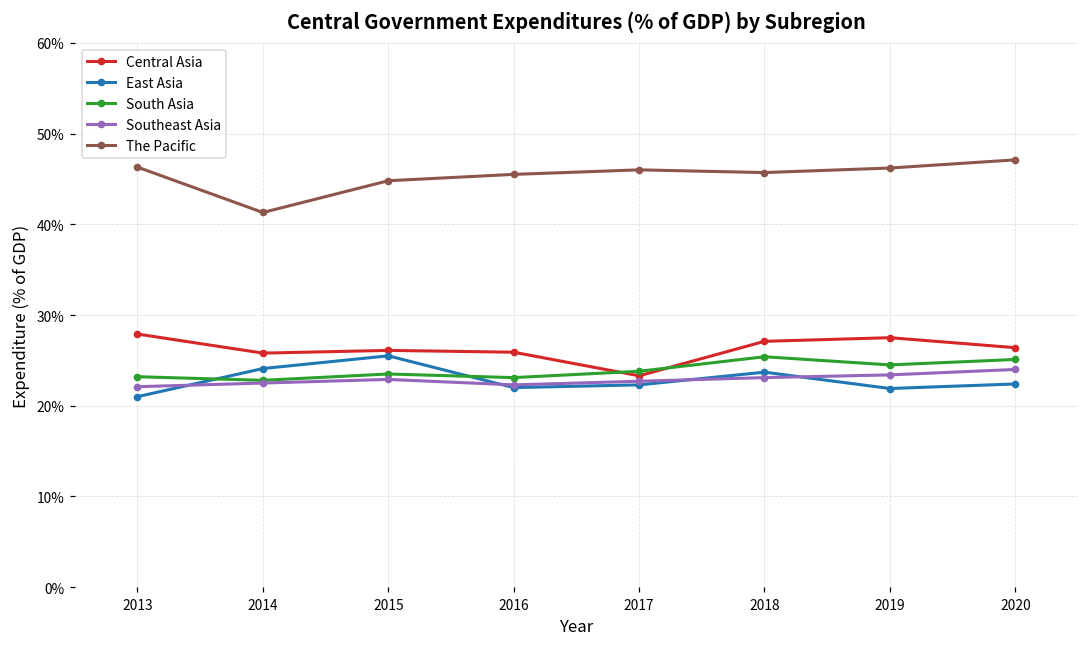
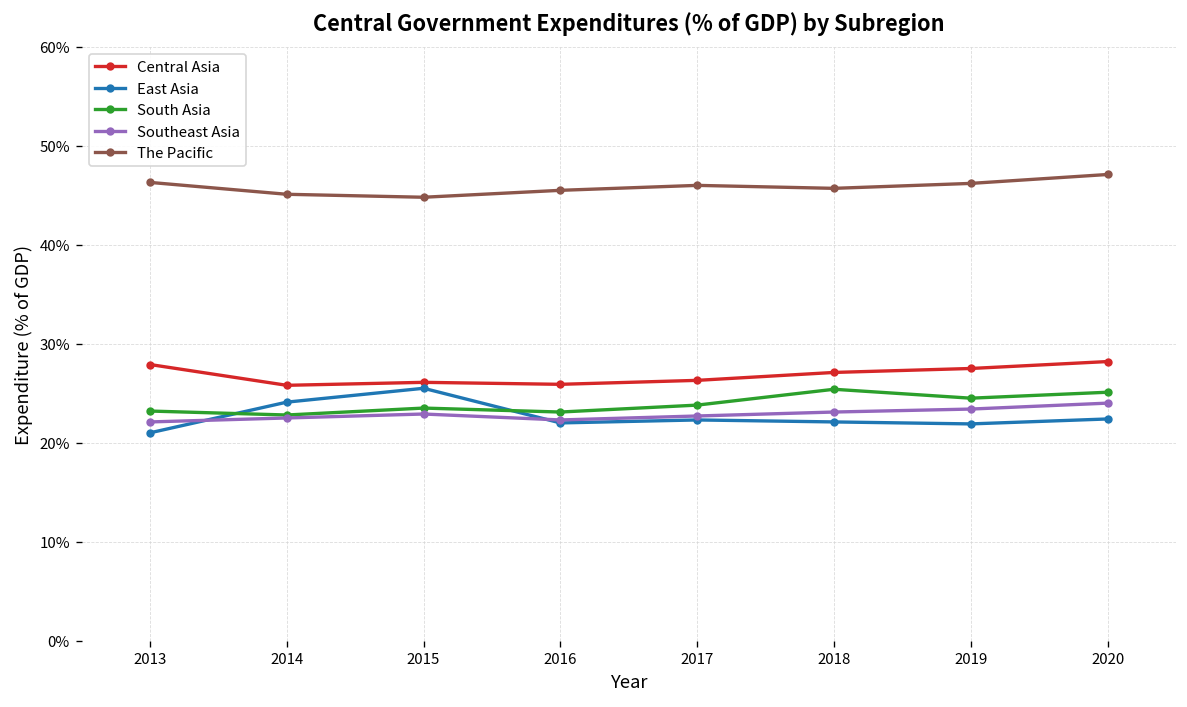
The Pacific, 2014: 41% -> 45%
Central Asia, 2017: 23% -> 26%
East Asia, 2018: 24% -> 22%
Central Asia, 2020: 26% -> 28%
